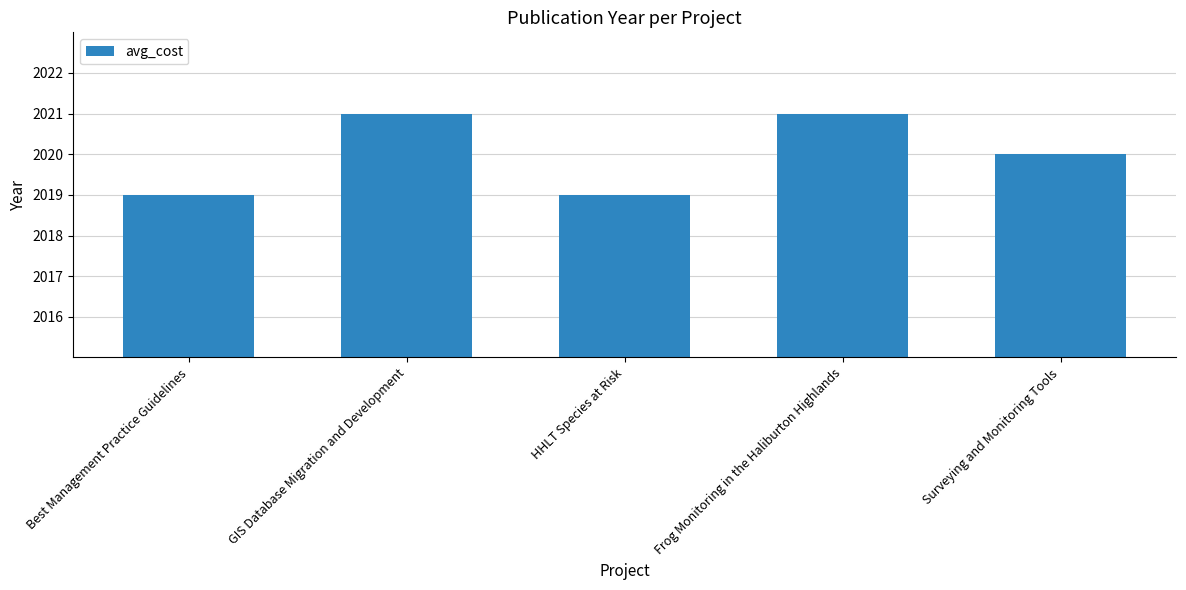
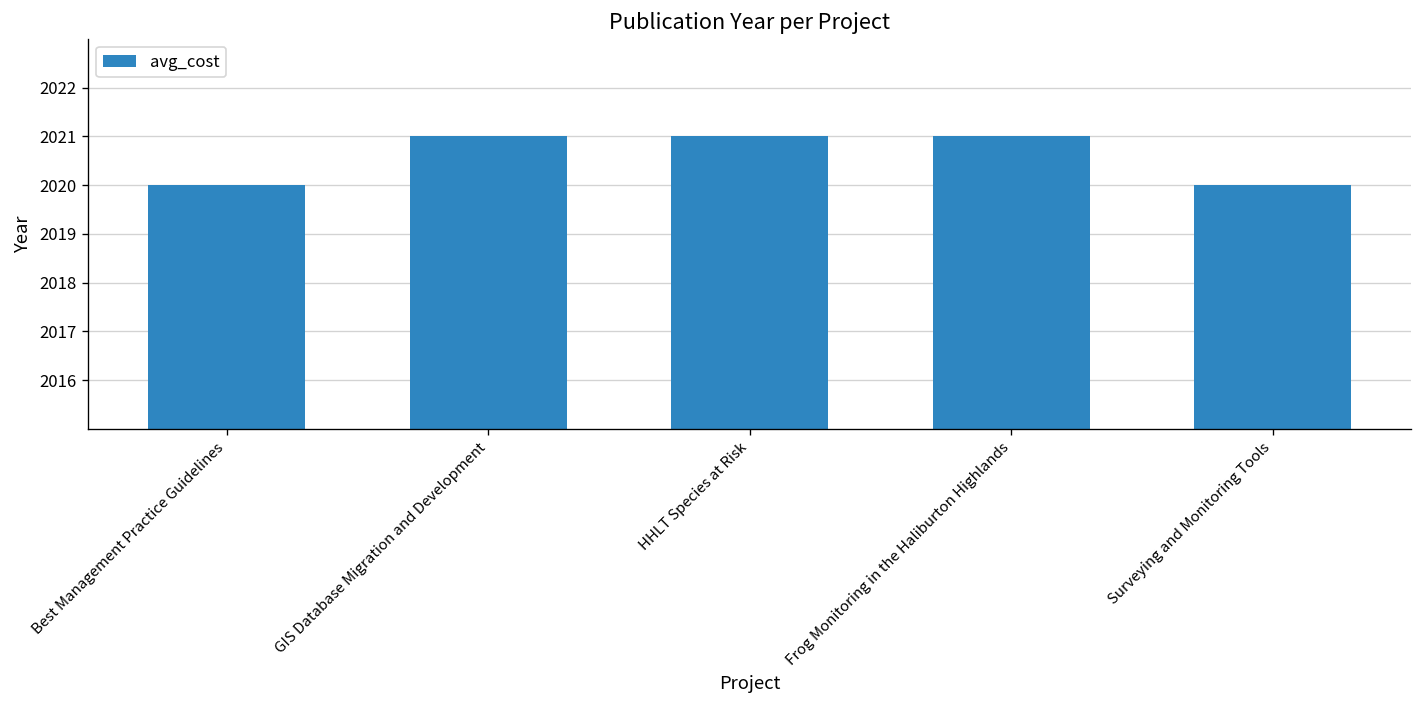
Best Management Practice Guidelines: 2019 -> 2020
HHLT Species at Risk: 2019 -> 2021
